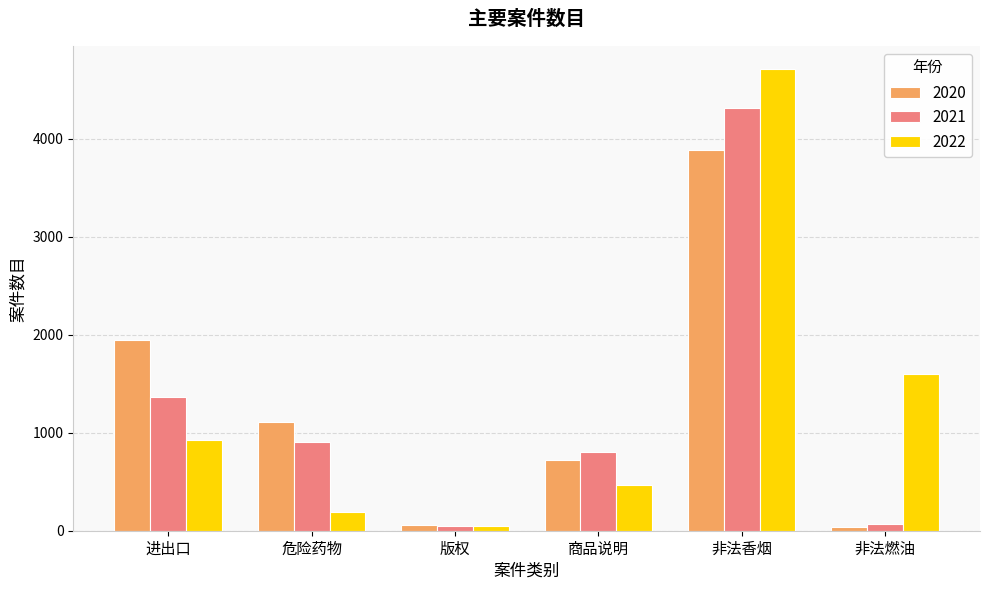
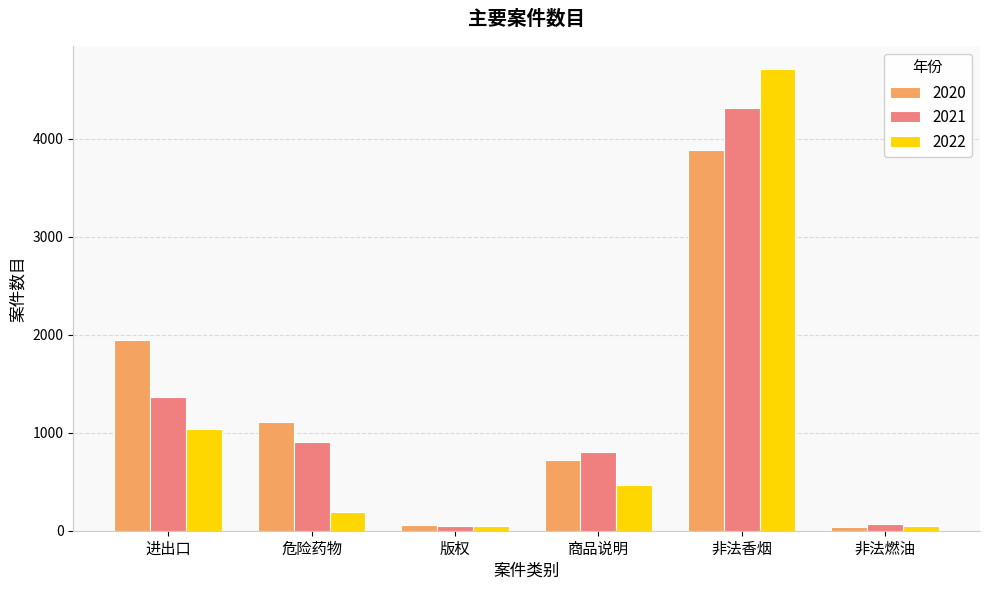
2022, 进出口: 900 -> 1000
2022, 非法燃油: 1600 -> 0
